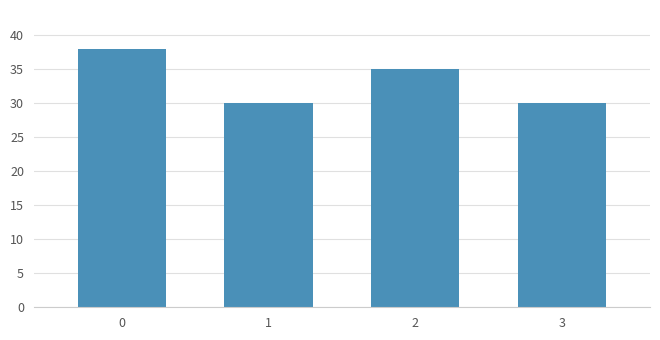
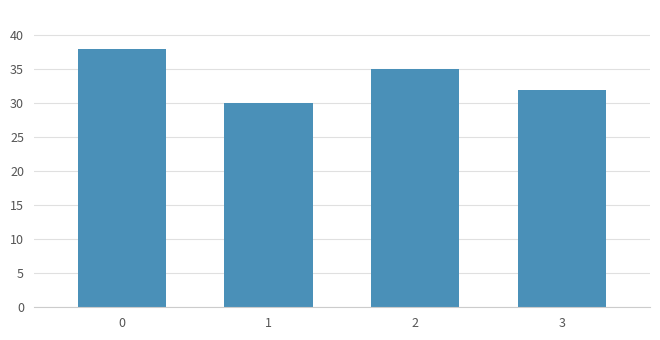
3: 30 -> 32
